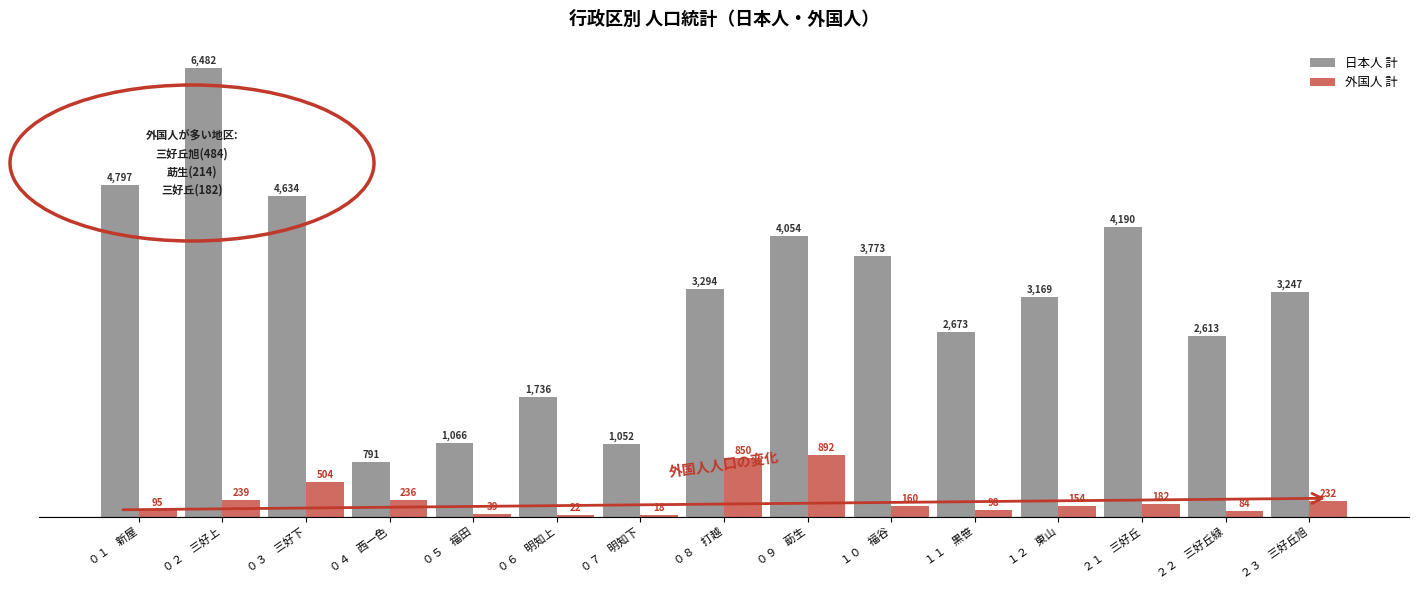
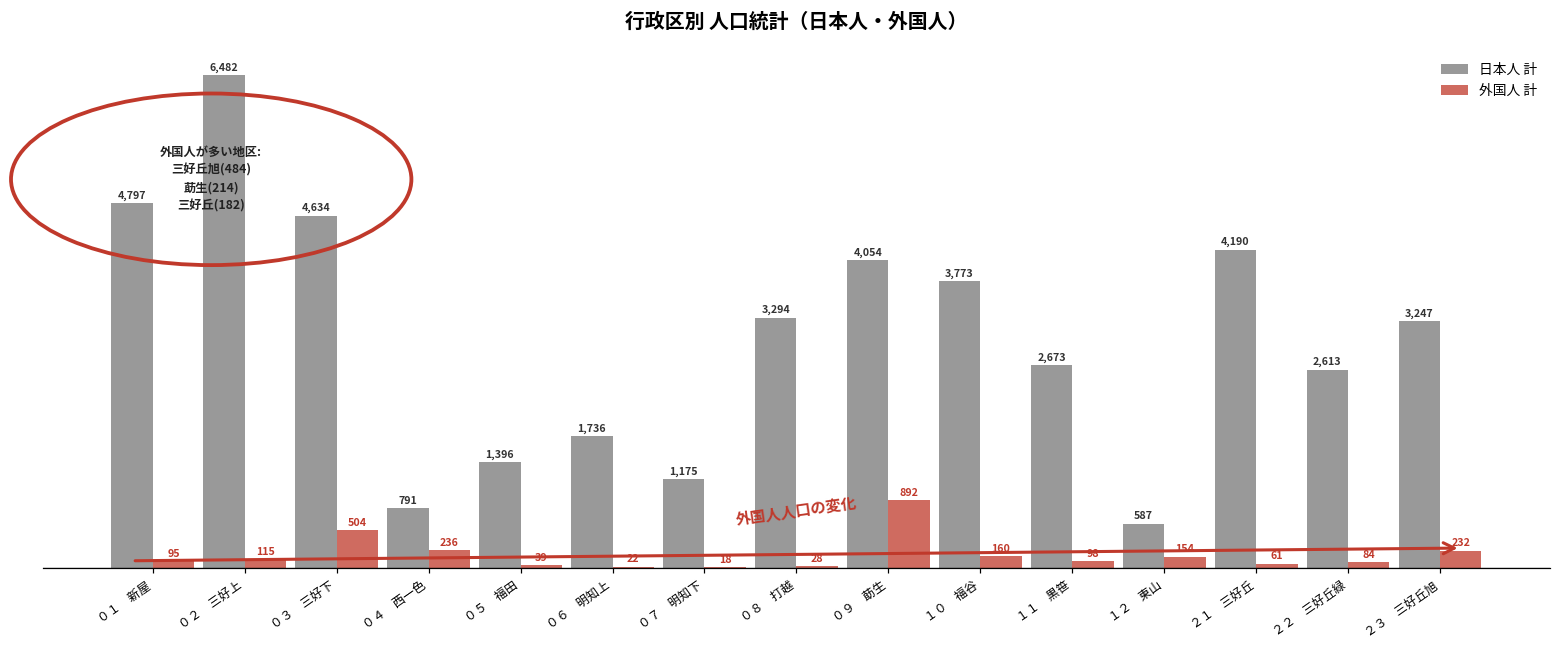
外国人 計, ０２ 三好上: 239 -> 115
日本人 計, ０５ 福田: 1,066 -> 1,396
日本人 計, ０７ 明知下: 1,052 -> 1,175
外国人 計, ０８ 打越: 850 -> 28
日本人 計, １２ 東山: 3,169 -> 587
外国人 計, ２１ 三好丘: 182 -> 61
